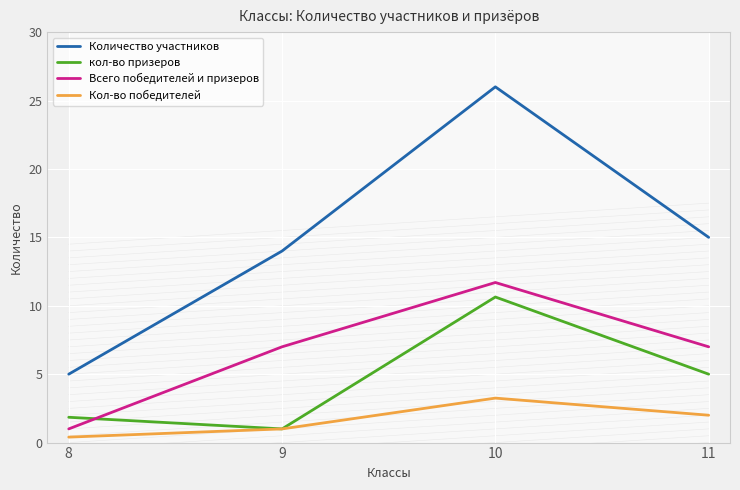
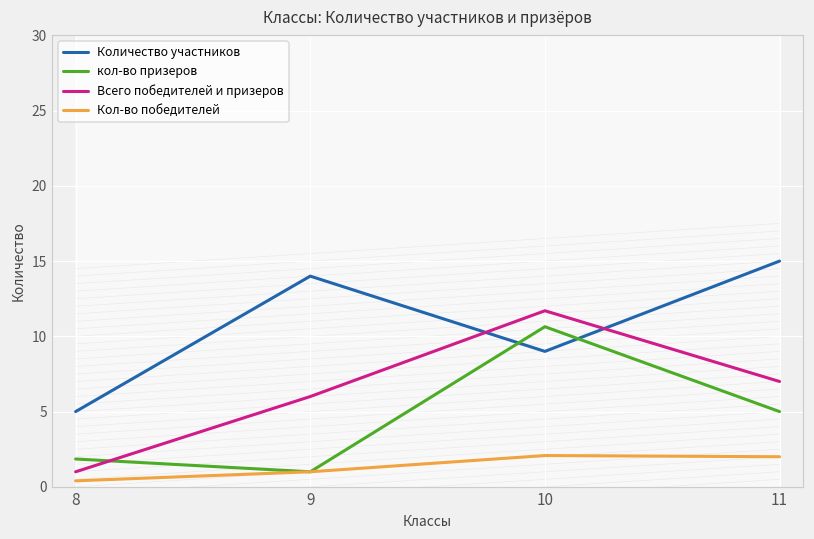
Всего победителей и призеров, 9: 7 -> 6
Количество участников, 10: 26 -> 9
Кол-во победителей, 10: 3.3 -> 2.1
